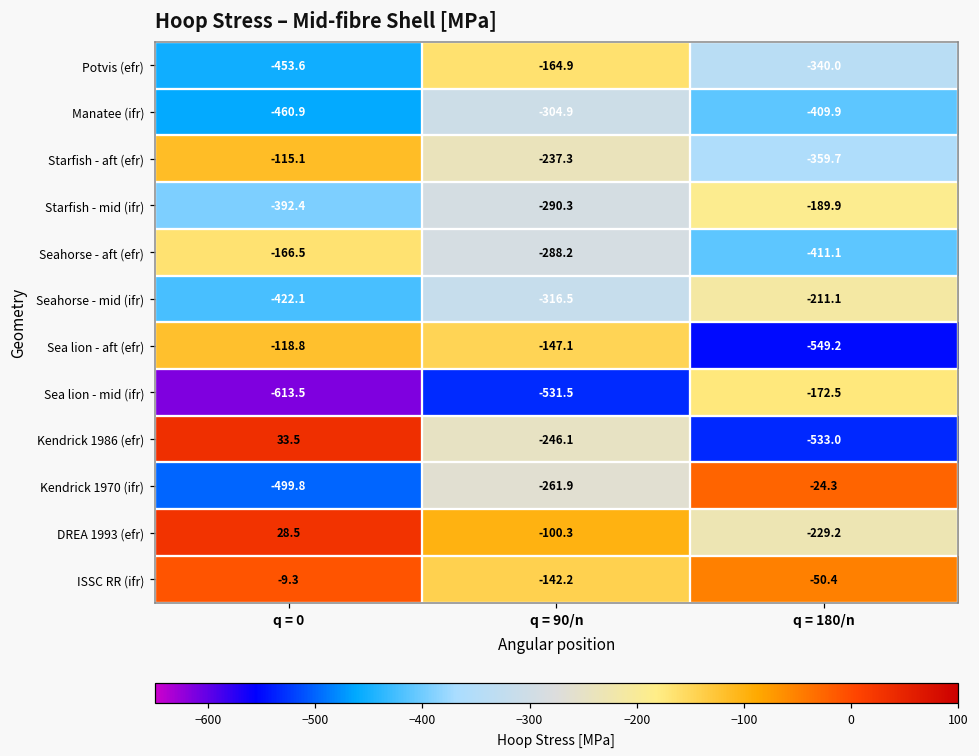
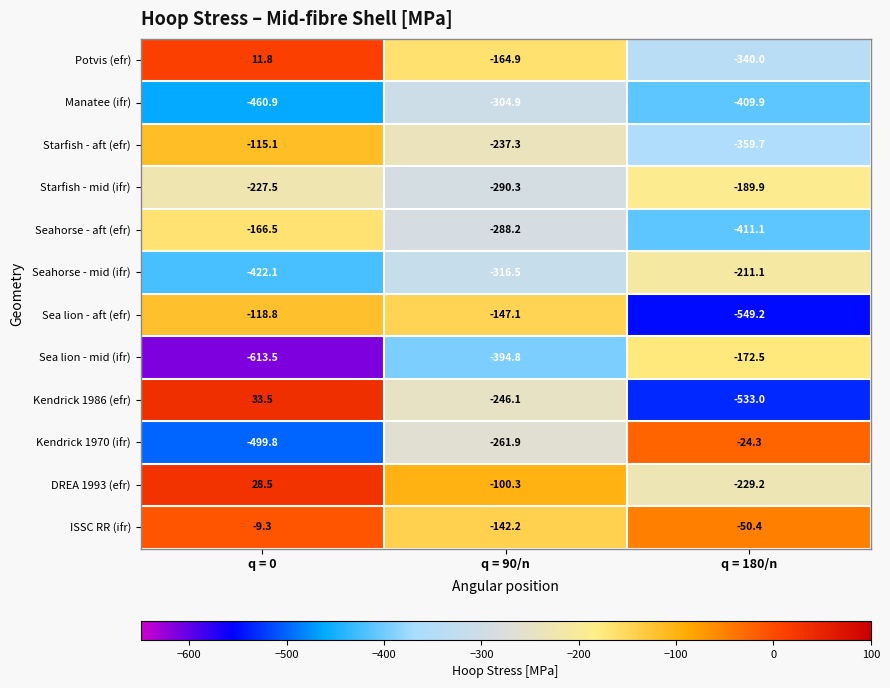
Potvis (efr), q = 0: -453.6 -> 11.8
Starfish - mid (ifr), q = 0: -392.4 -> -227.5
Sea lion - mid (ifr), q = 90/n: -531.5 -> -394.8
